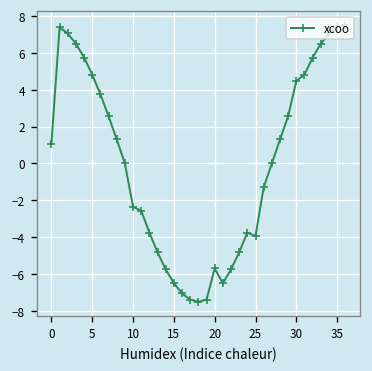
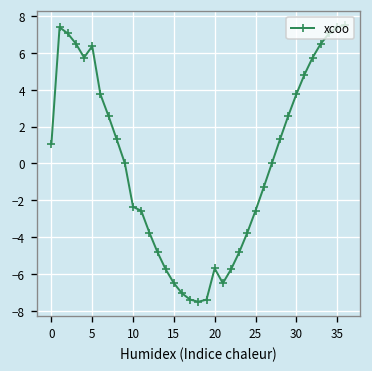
5: 4.8 -> 6.4
25: -3.9 -> -2.6
30: 4.5 -> 3.8
